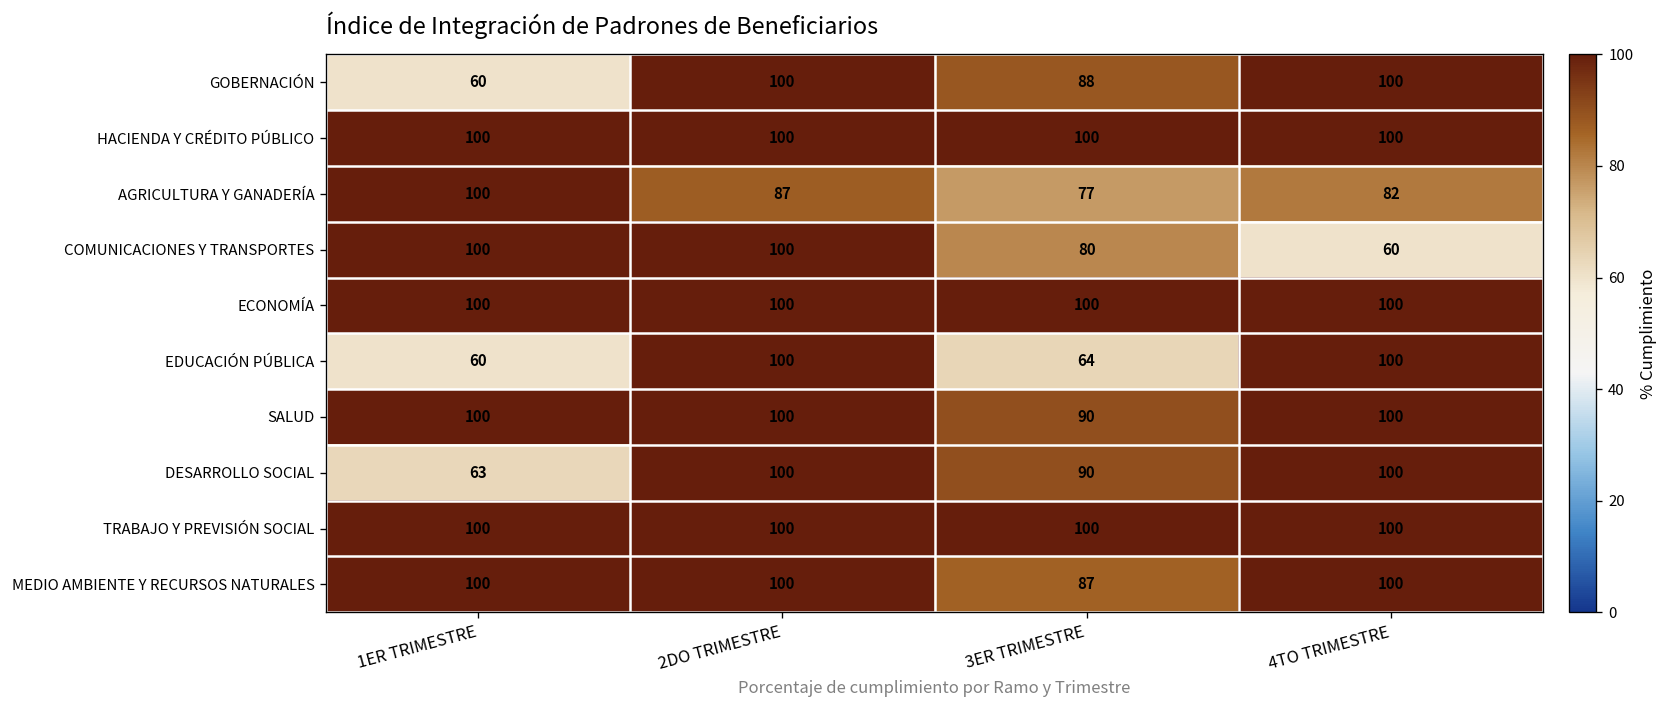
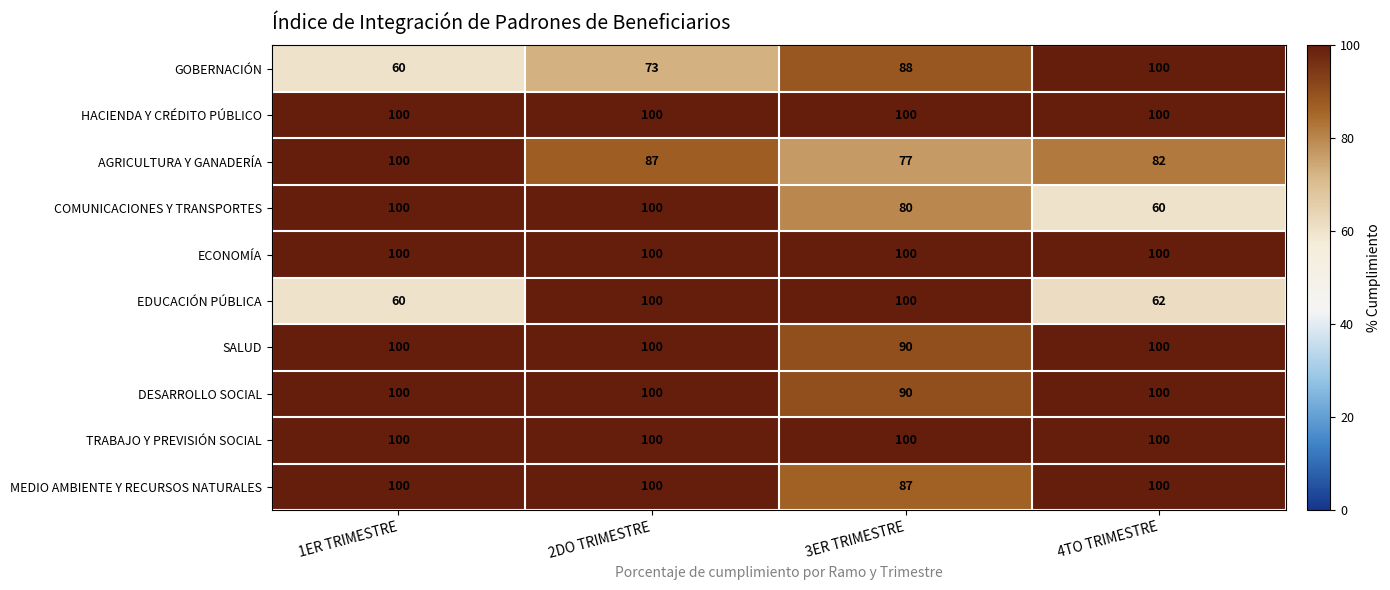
GOBERNACIÓN, 2DO TRIMESTRE: 100 -> 73
EDUCACIÓN PÚBLICA, 3ER TRIMESTRE: 64 -> 100
EDUCACIÓN PÚBLICA, 4TO TRIMESTRE: 100 -> 62
DESARROLLO SOCIAL, 1ER TRIMESTRE: 63 -> 100
